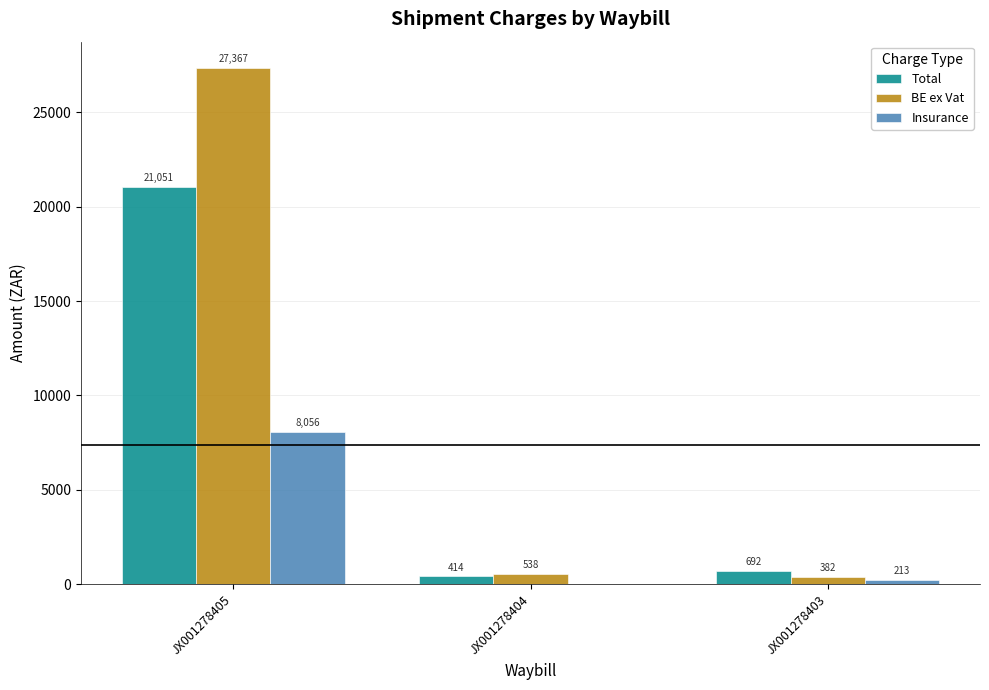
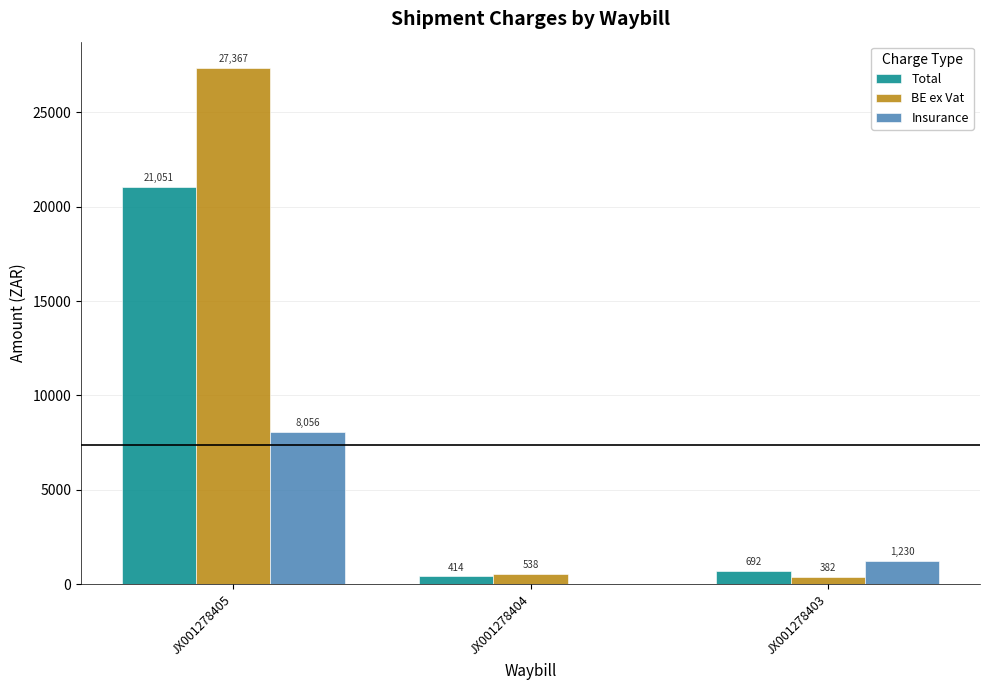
Insurance, JX001278403: 213 -> 1,230
